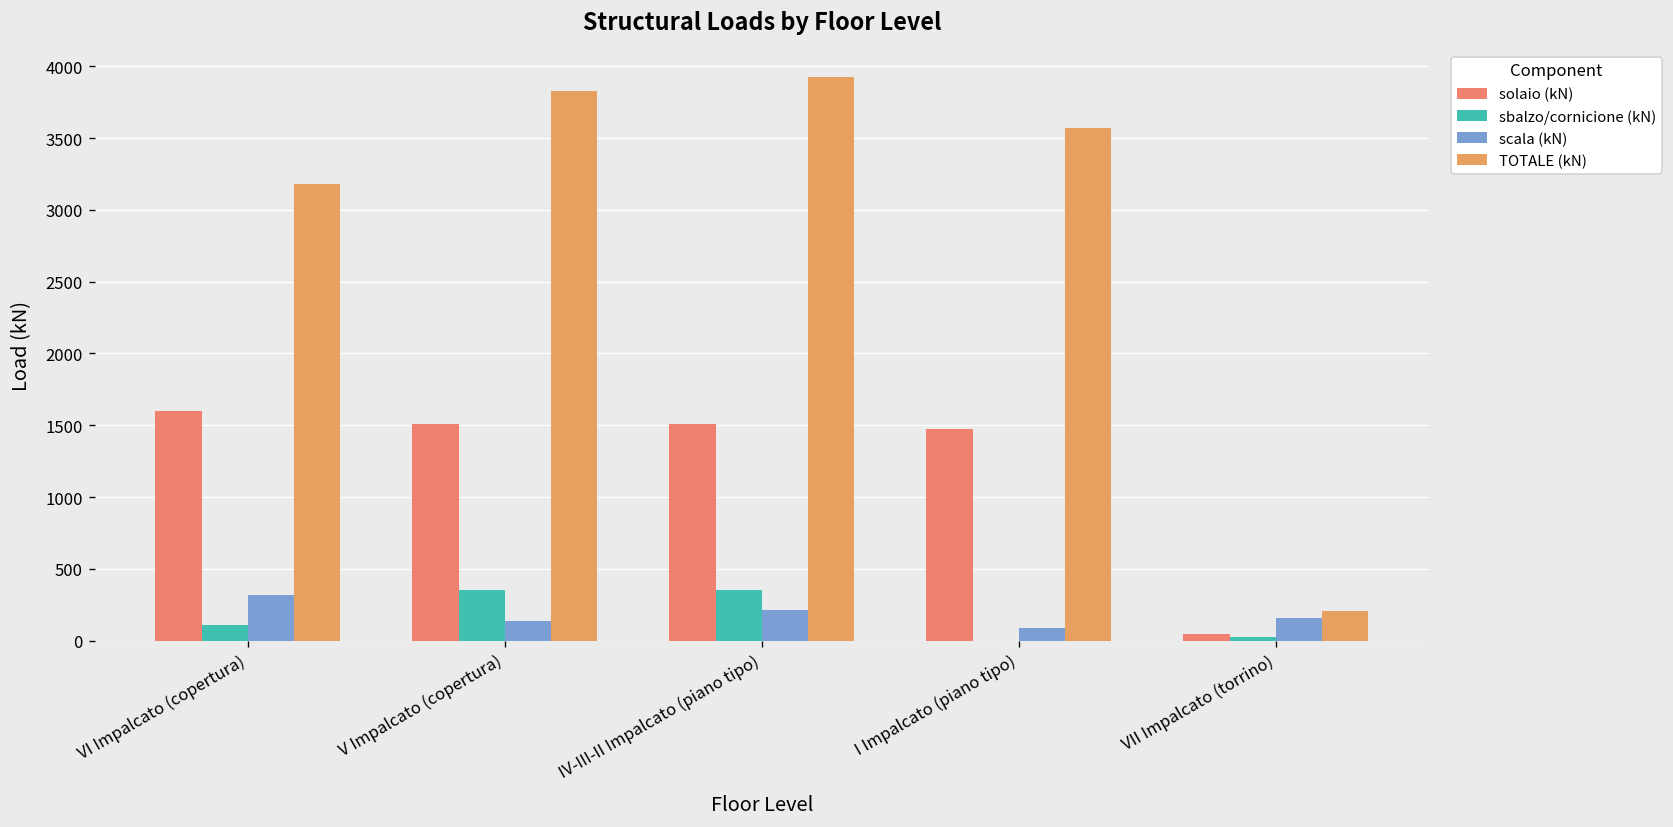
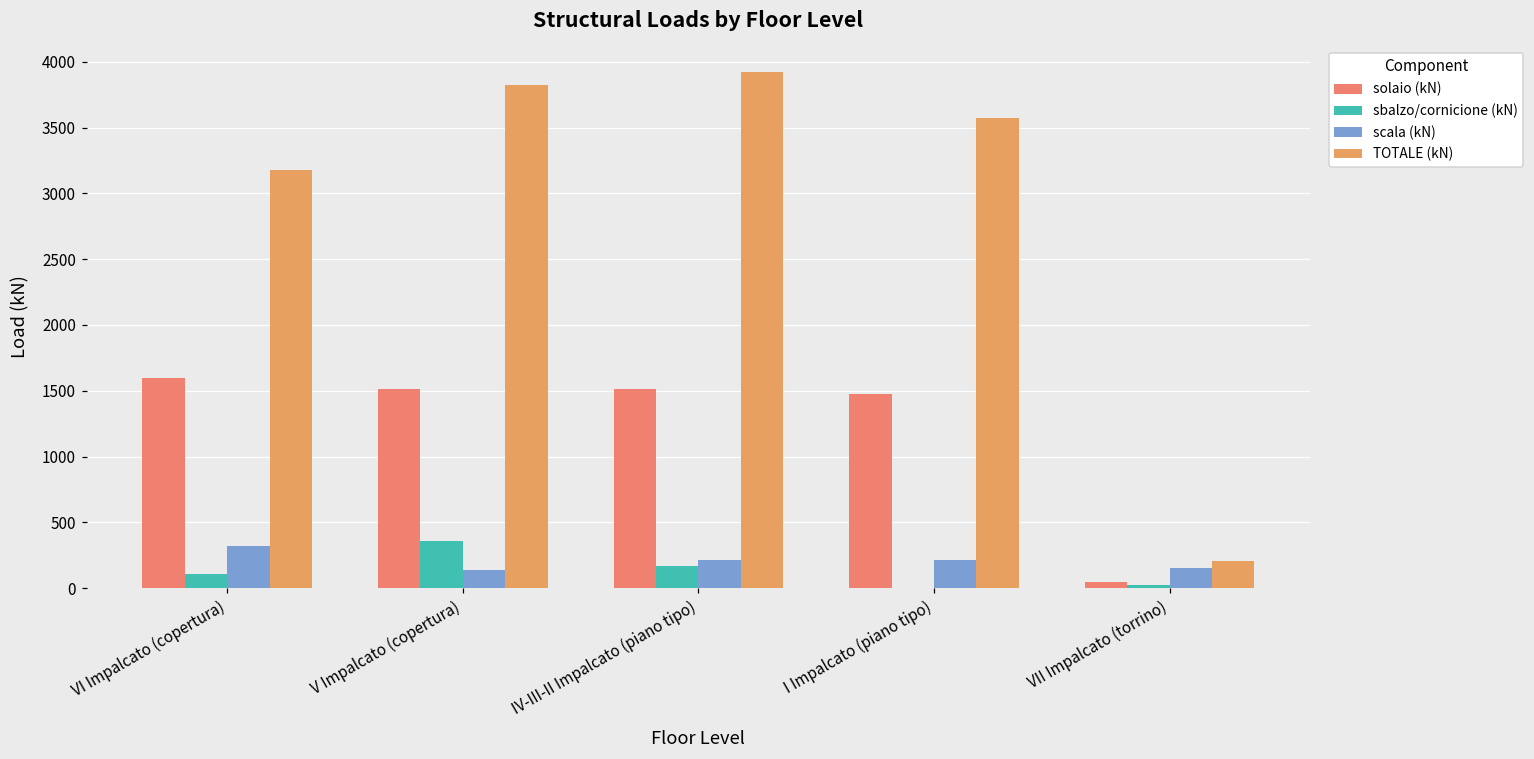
sbalzo/cornicione (kN), IV-III-II Impalcato (piano tipo): 350 -> 170
scala (kN), I Impalcato (piano tipo): 80 -> 210
